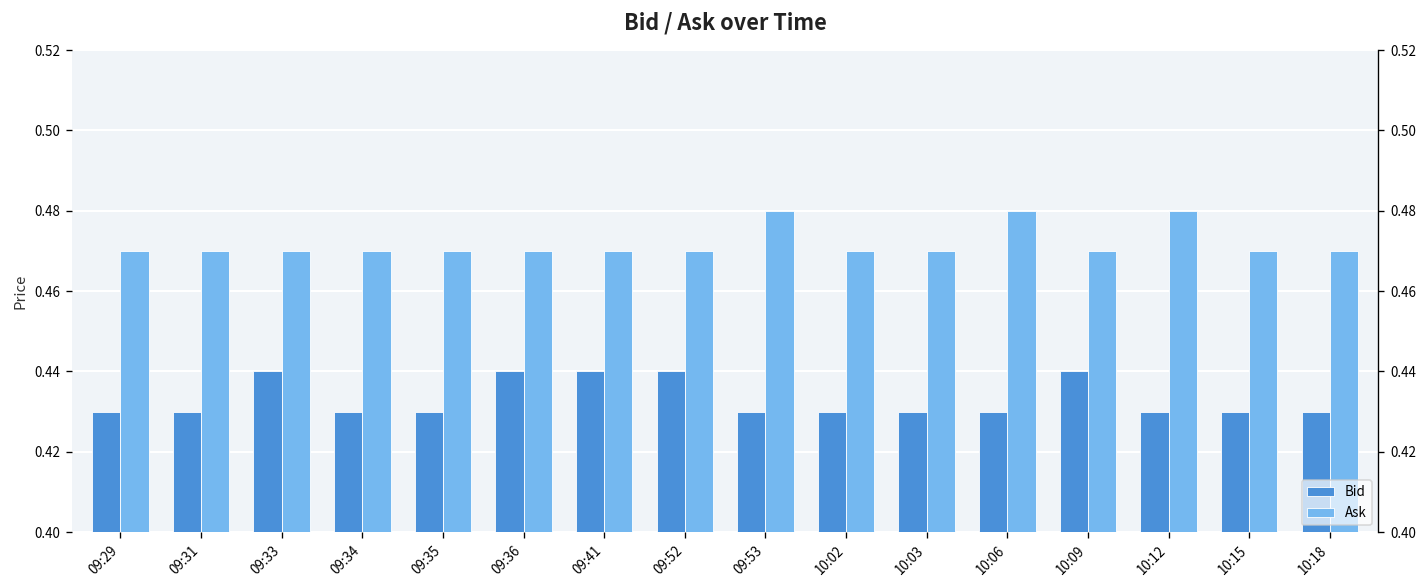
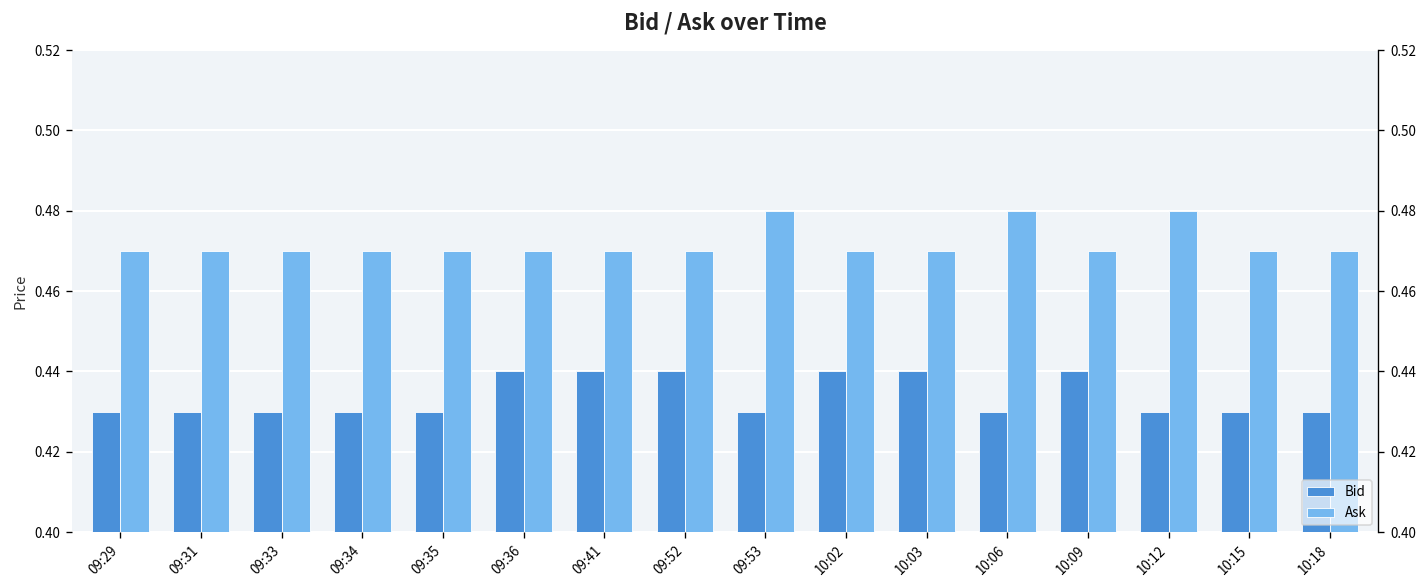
Bid, 09:33: 0.44 -> 0.43
Bid, 10:02: 0.43 -> 0.44
Bid, 10:03: 0.43 -> 0.44
